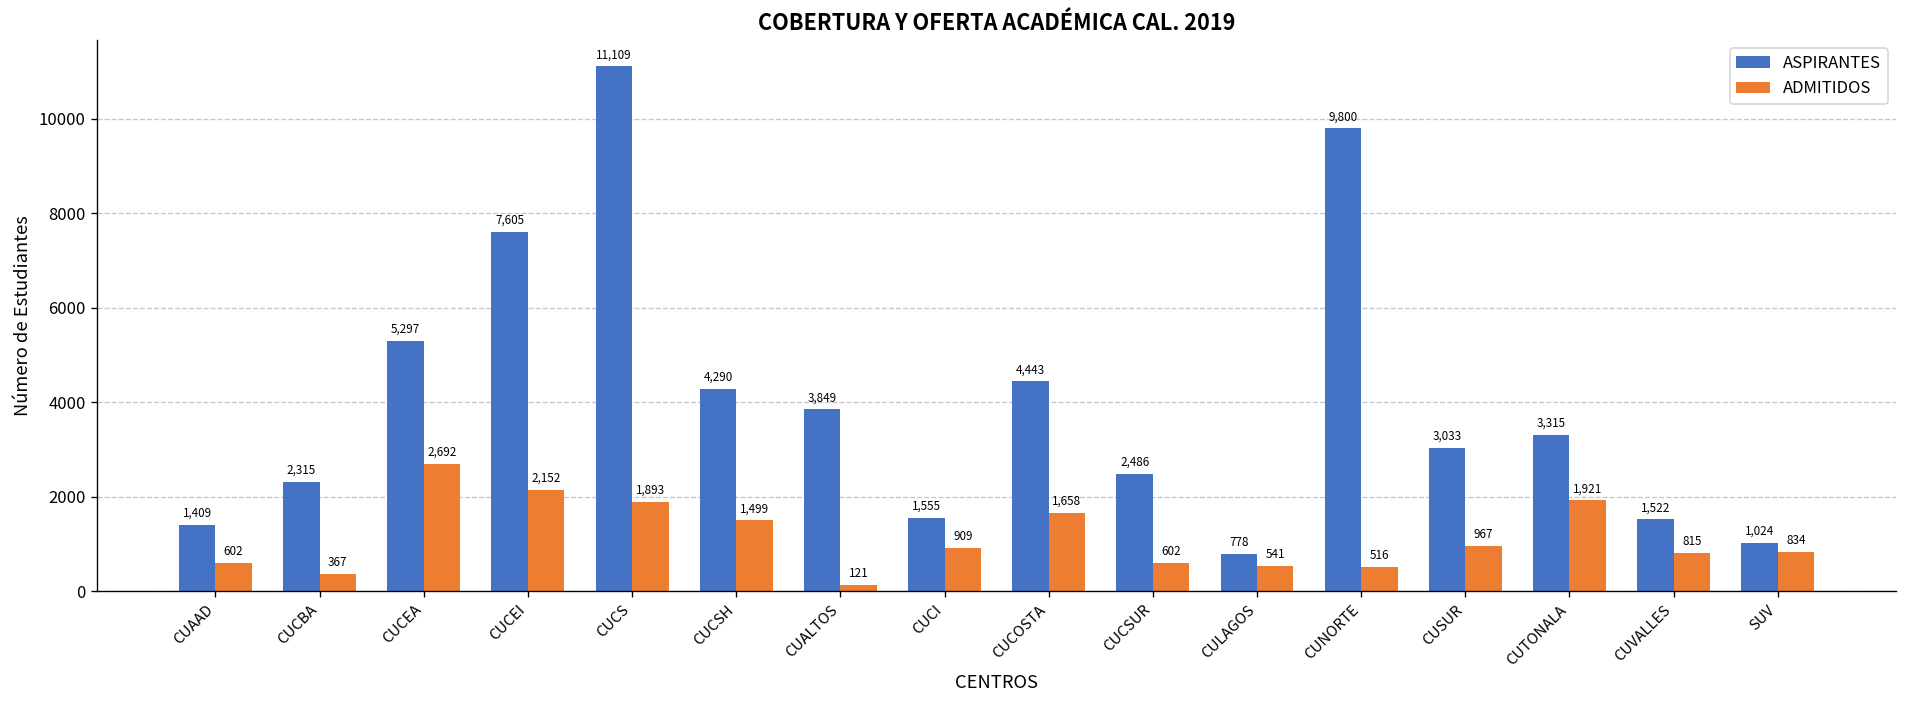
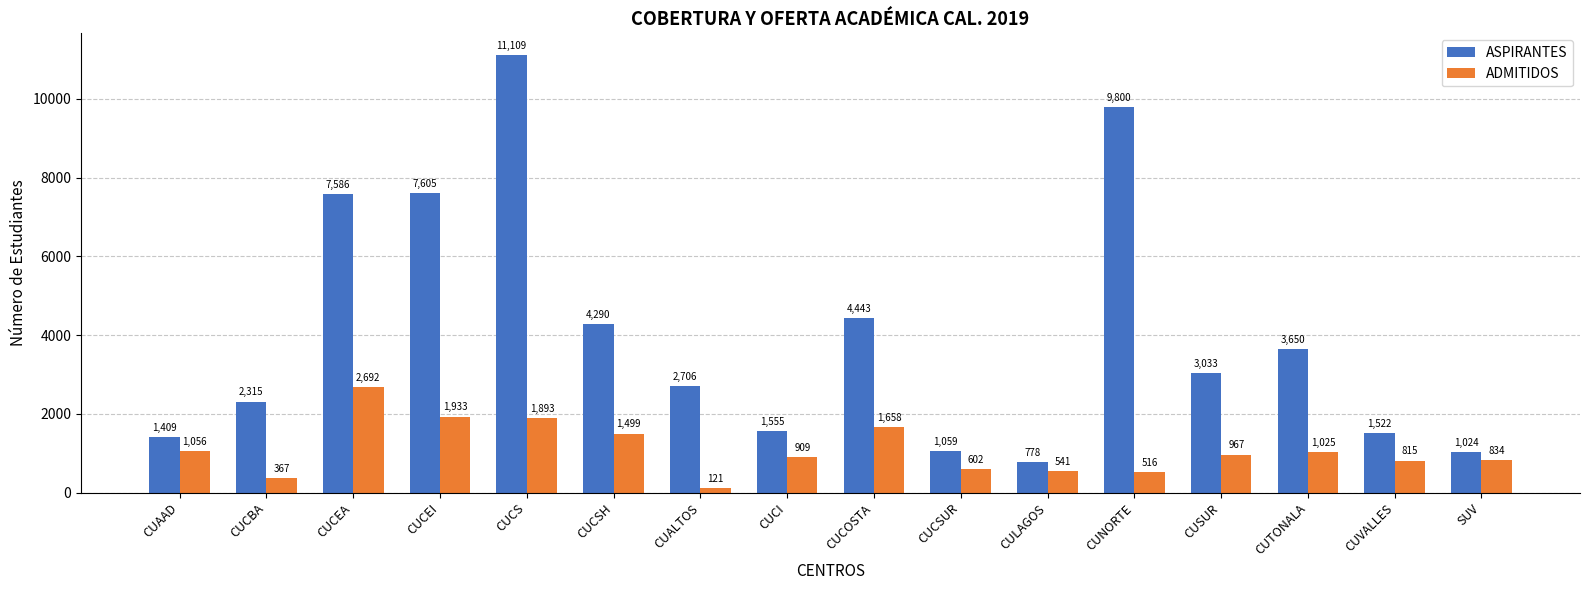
ADMITIDOS, CUAAD: 602 -> 1,056
ASPIRANTES, CUCEA: 5,297 -> 7,586
ADMITIDOS, CUCEI: 2,152 -> 1,933
ASPIRANTES, CUALTOS: 3,849 -> 2,706
ASPIRANTES, CUCSUR: 2,486 -> 1,059
ASPIRANTES, CUTONALA: 3,315 -> 3,650
ADMITIDOS, CUTONALA: 1,921 -> 1,025
